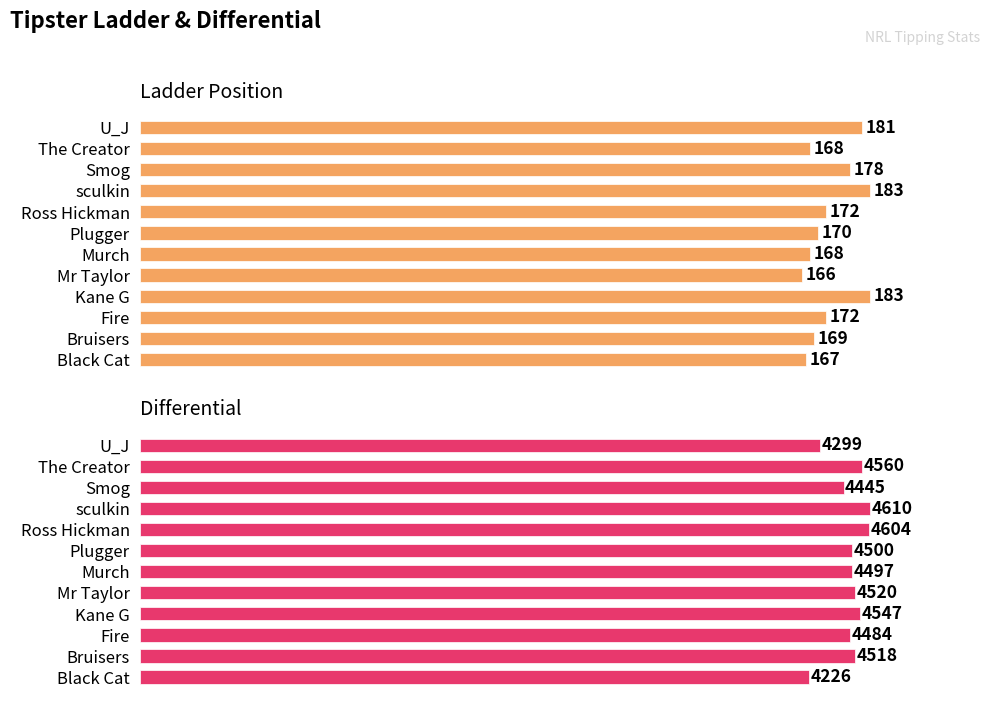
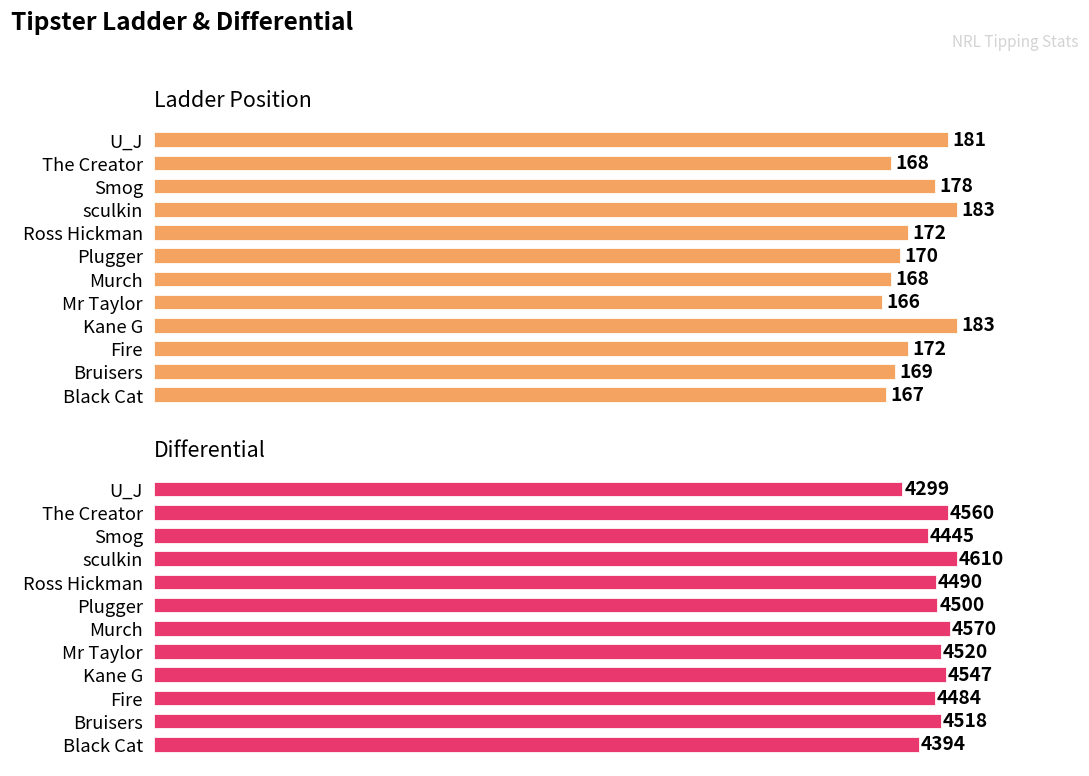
Differential, Ross Hickman: 4604 -> 4490
Differential, Murch: 4497 -> 4570
Differential, Black Cat: 4226 -> 4394
